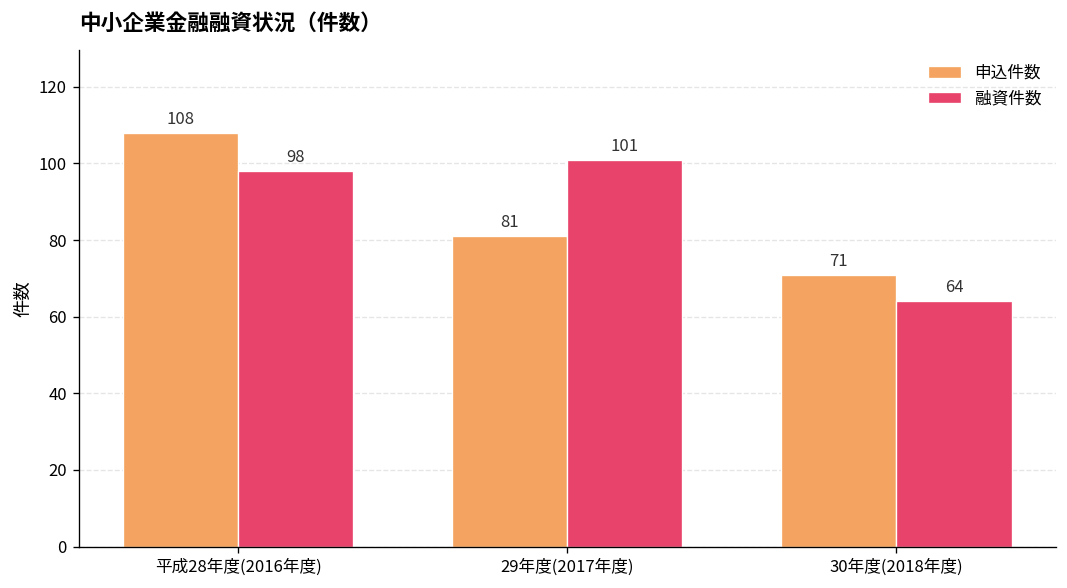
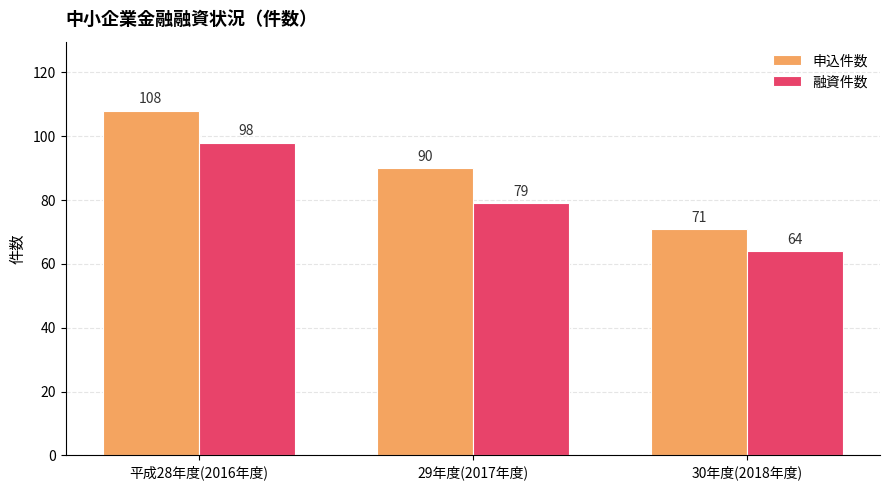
申込件数, 29年度(2017年度): 81 -> 90
融資件数, 29年度(2017年度): 101 -> 79
